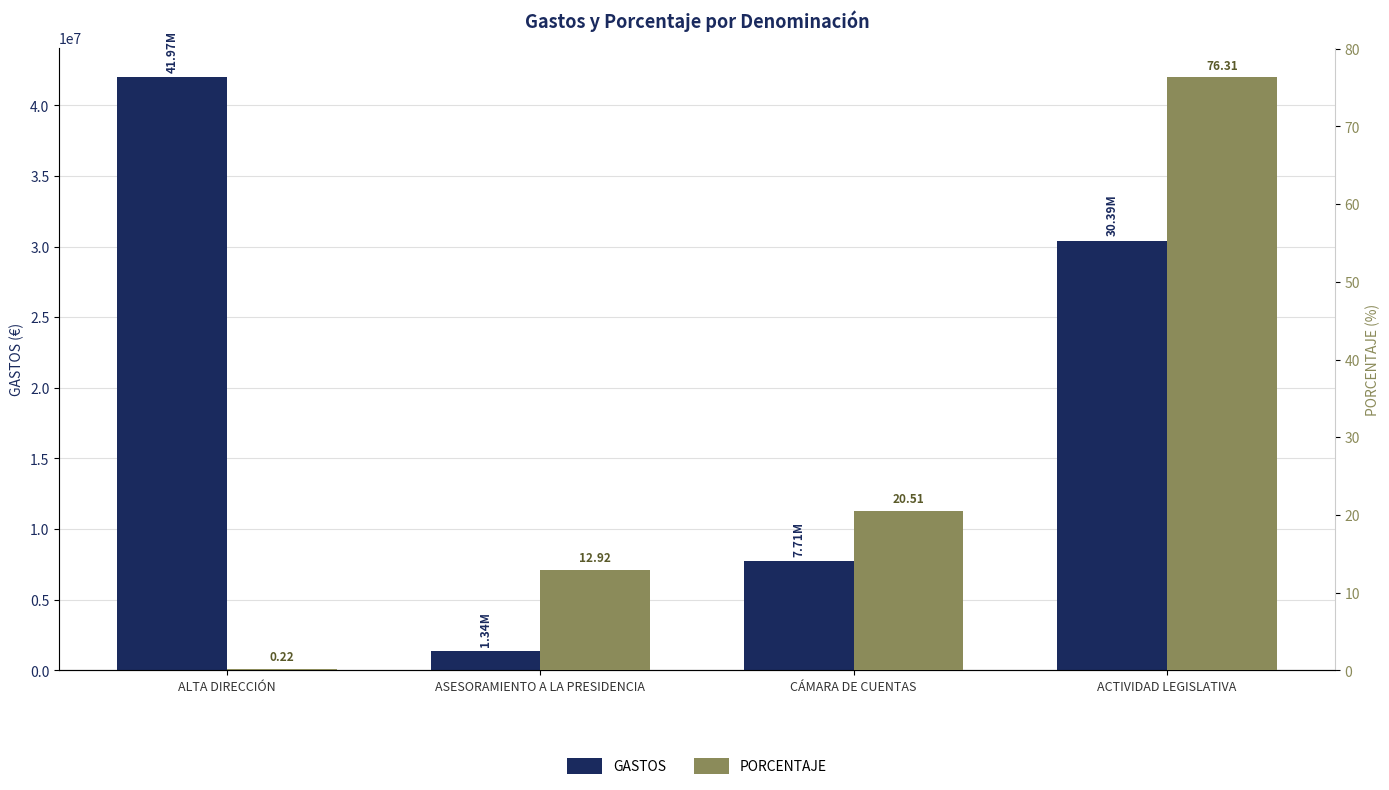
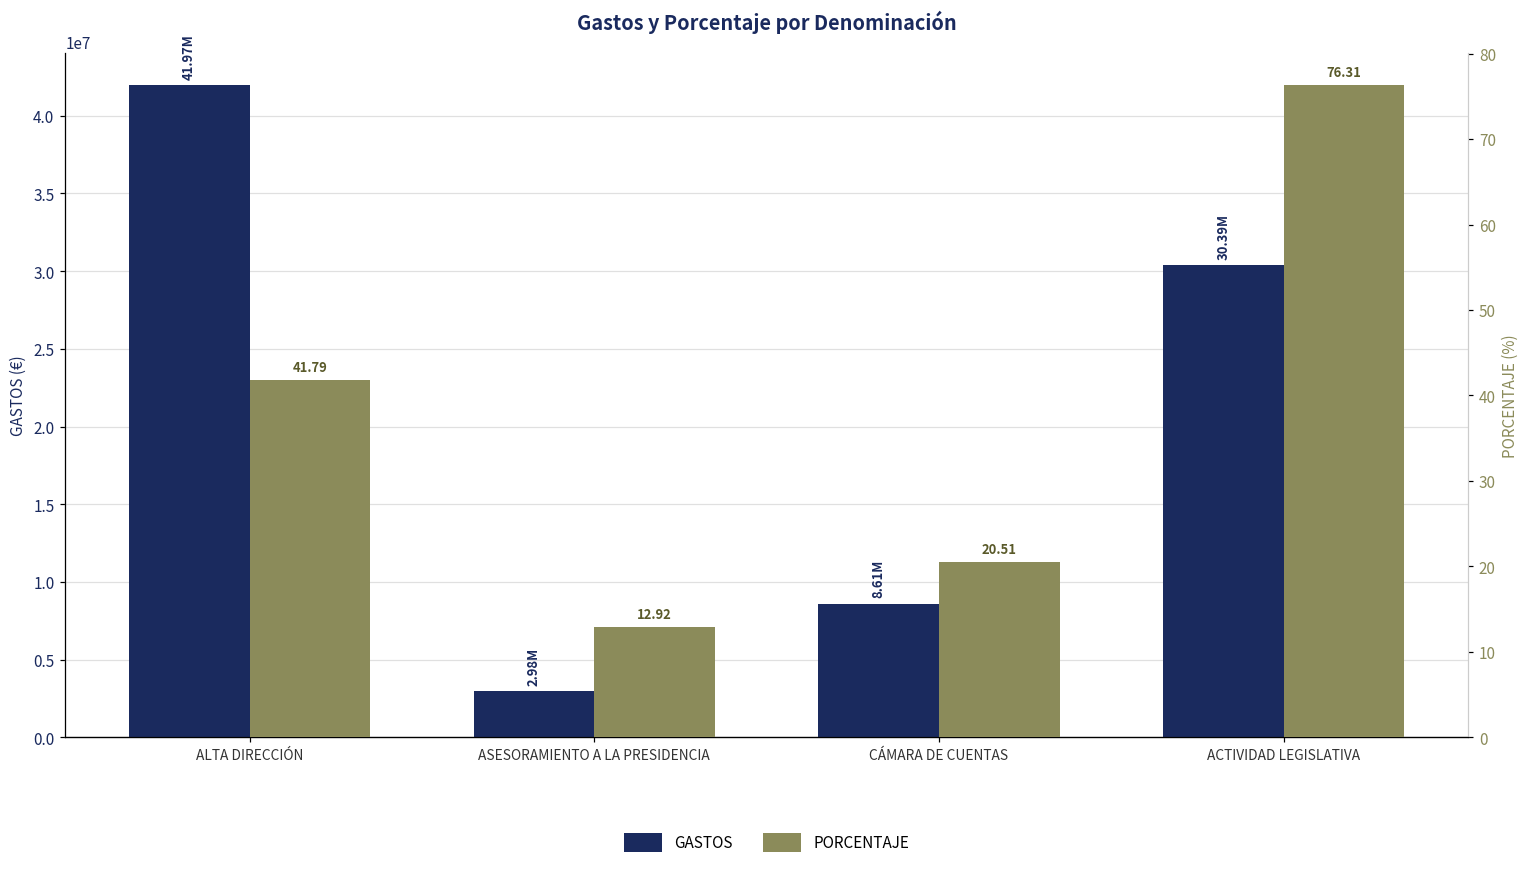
GASTOS, ASESORAMIENTO A LA PRESIDENCIA: 1.34M -> 2.98M
GASTOS, CÁMARA DE CUENTAS: 7.71M -> 8.61M
PORCENTAJE, ALTA DIRECCIÓN: 0.22 -> 41.79
